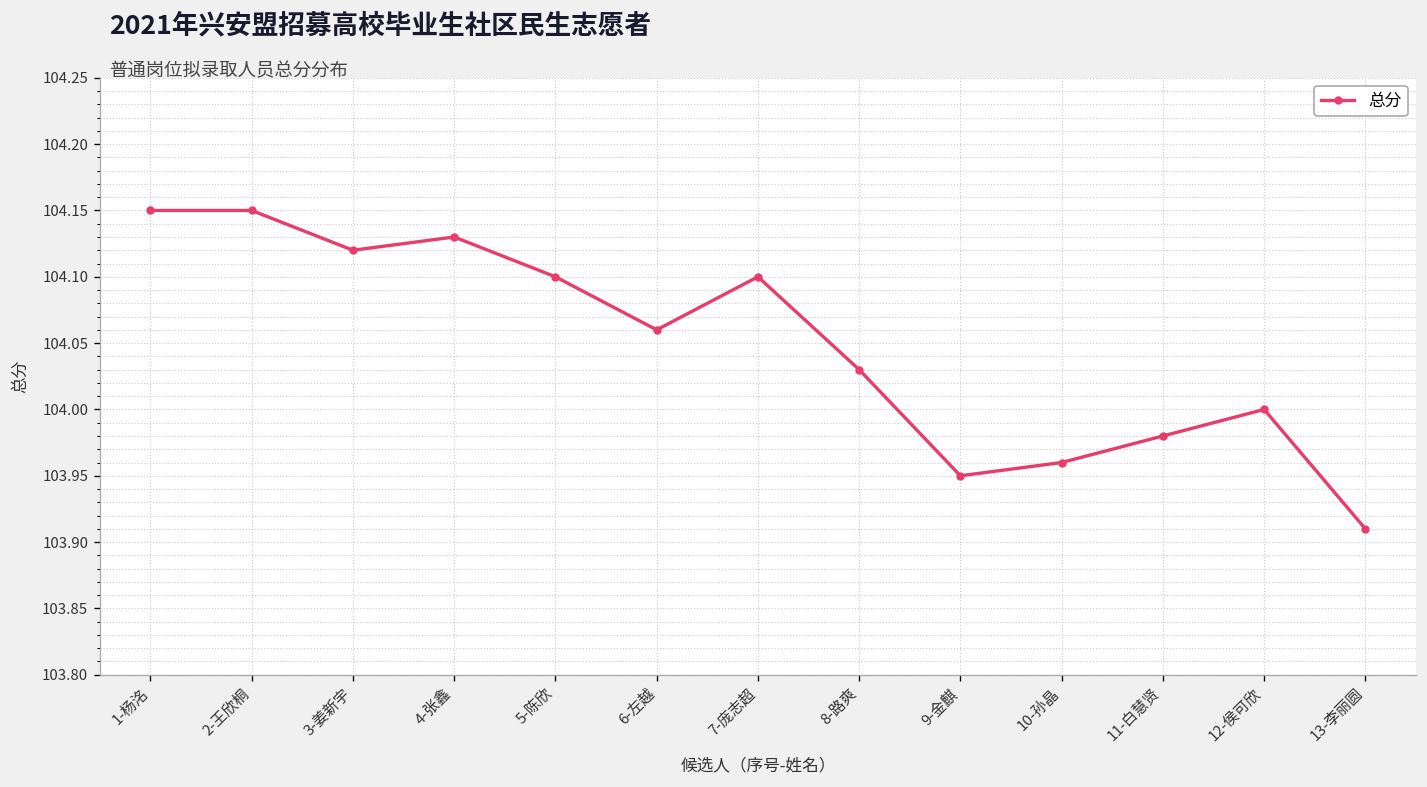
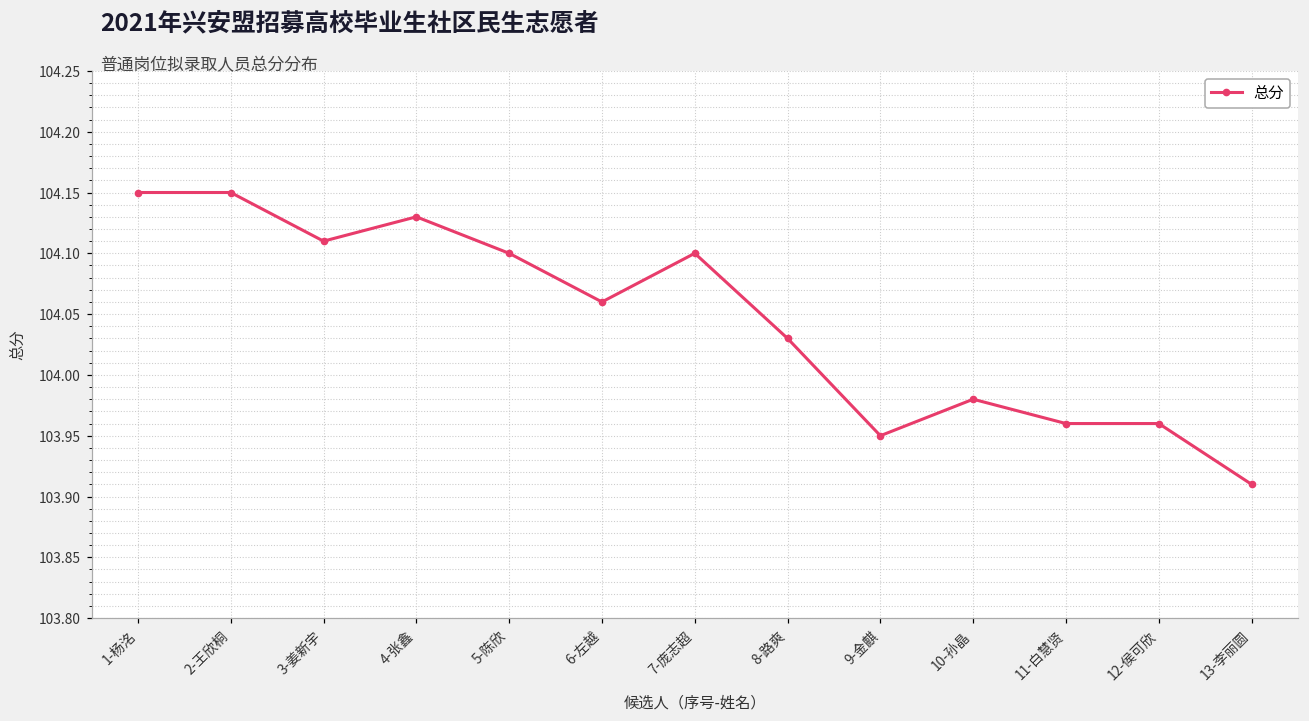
3-姜新宇: 104.12 -> 104.11
10-孙晶: 103.96 -> 103.98
11-白慧贤: 103.98 -> 103.96
12-侯可欣: 104.00 -> 103.96
